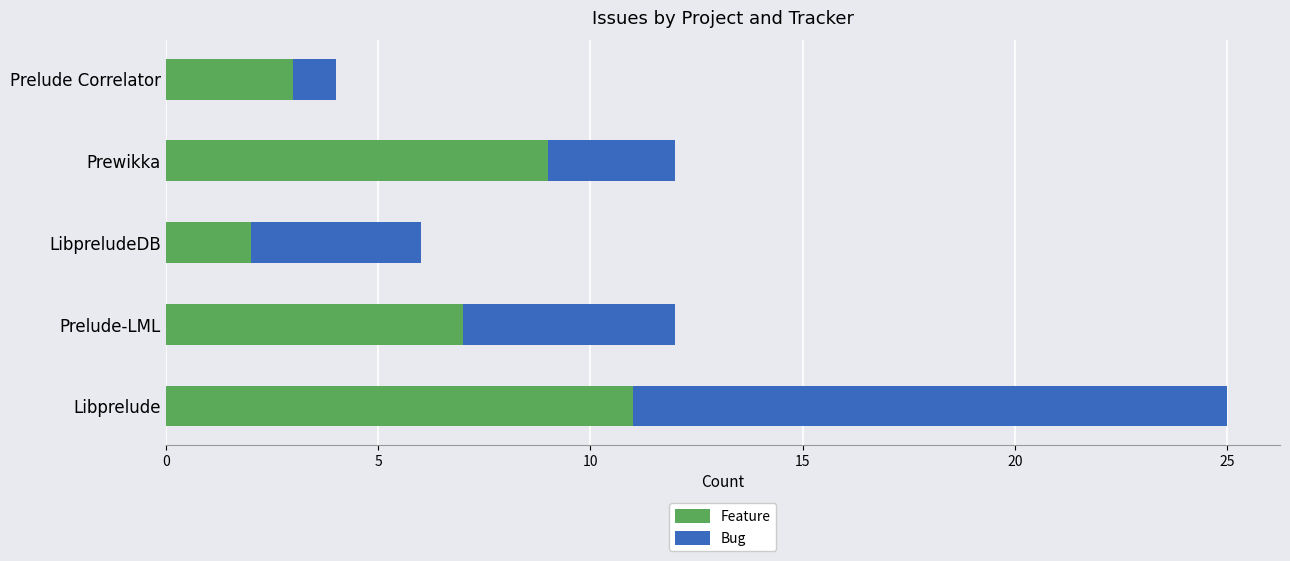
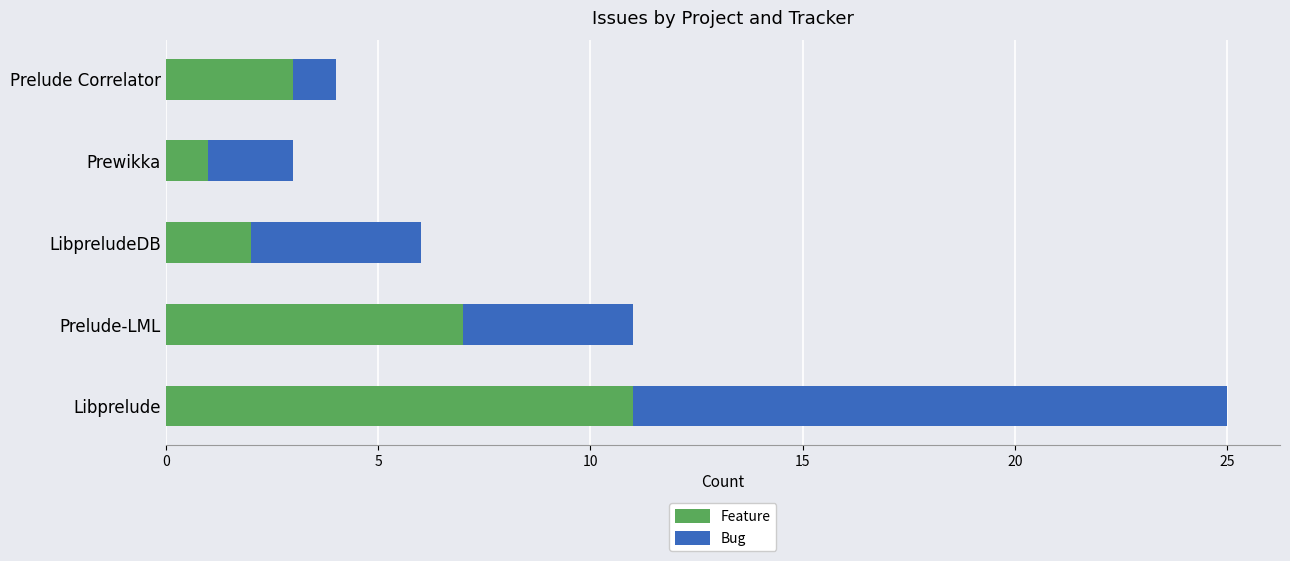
Feature, Prewikka: 9 -> 1
Bug, Prewikka: 3 -> 2
Bug, Prelude-LML: 5 -> 4
